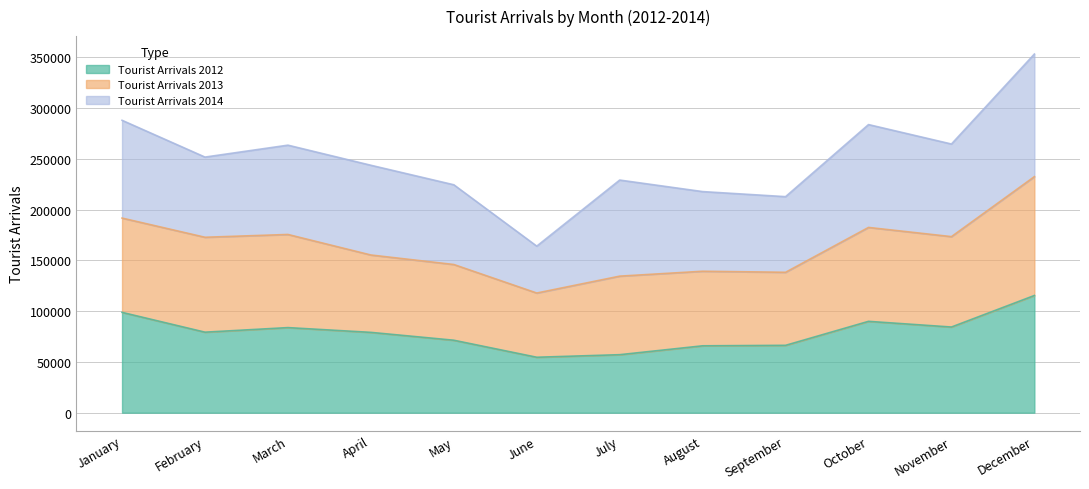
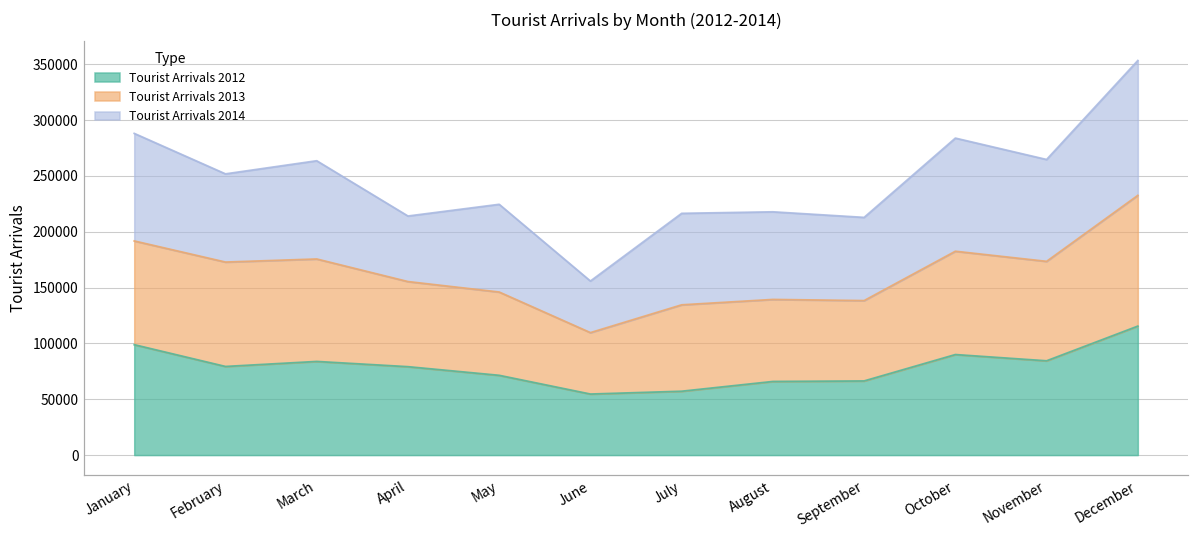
Tourist Arrivals 2014, April: 88000 -> 59000
Tourist Arrivals 2013, June: 63000 -> 55000
Tourist Arrivals 2014, July: 95000 -> 82000
